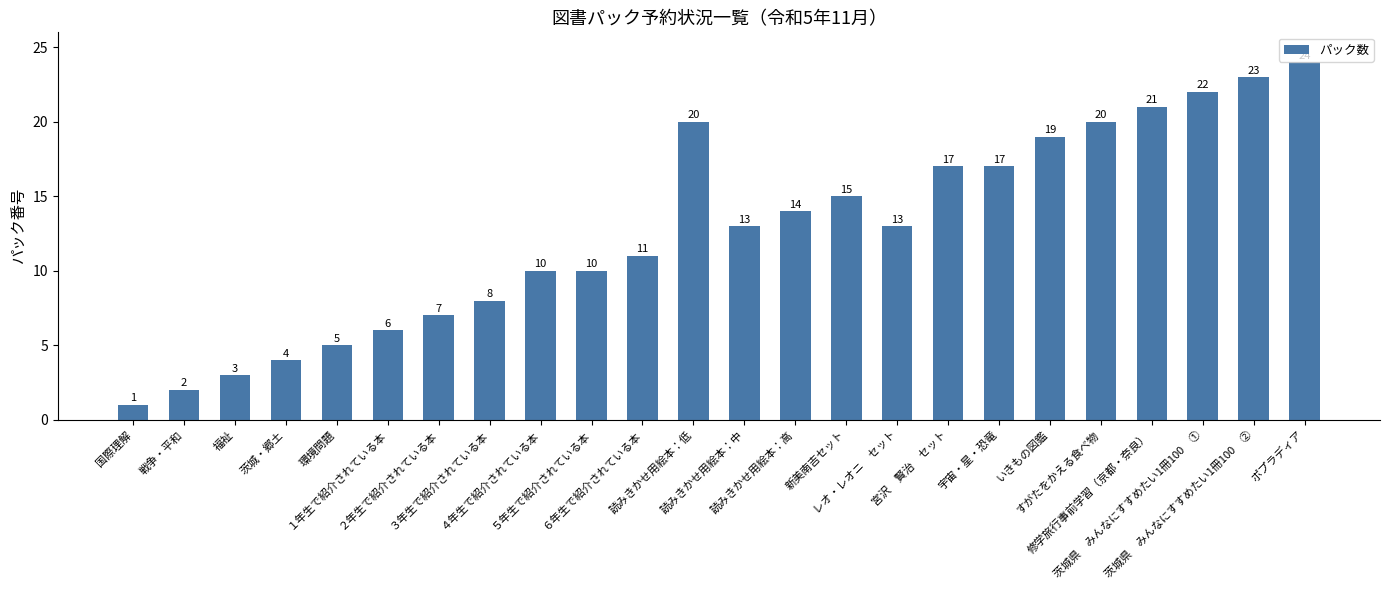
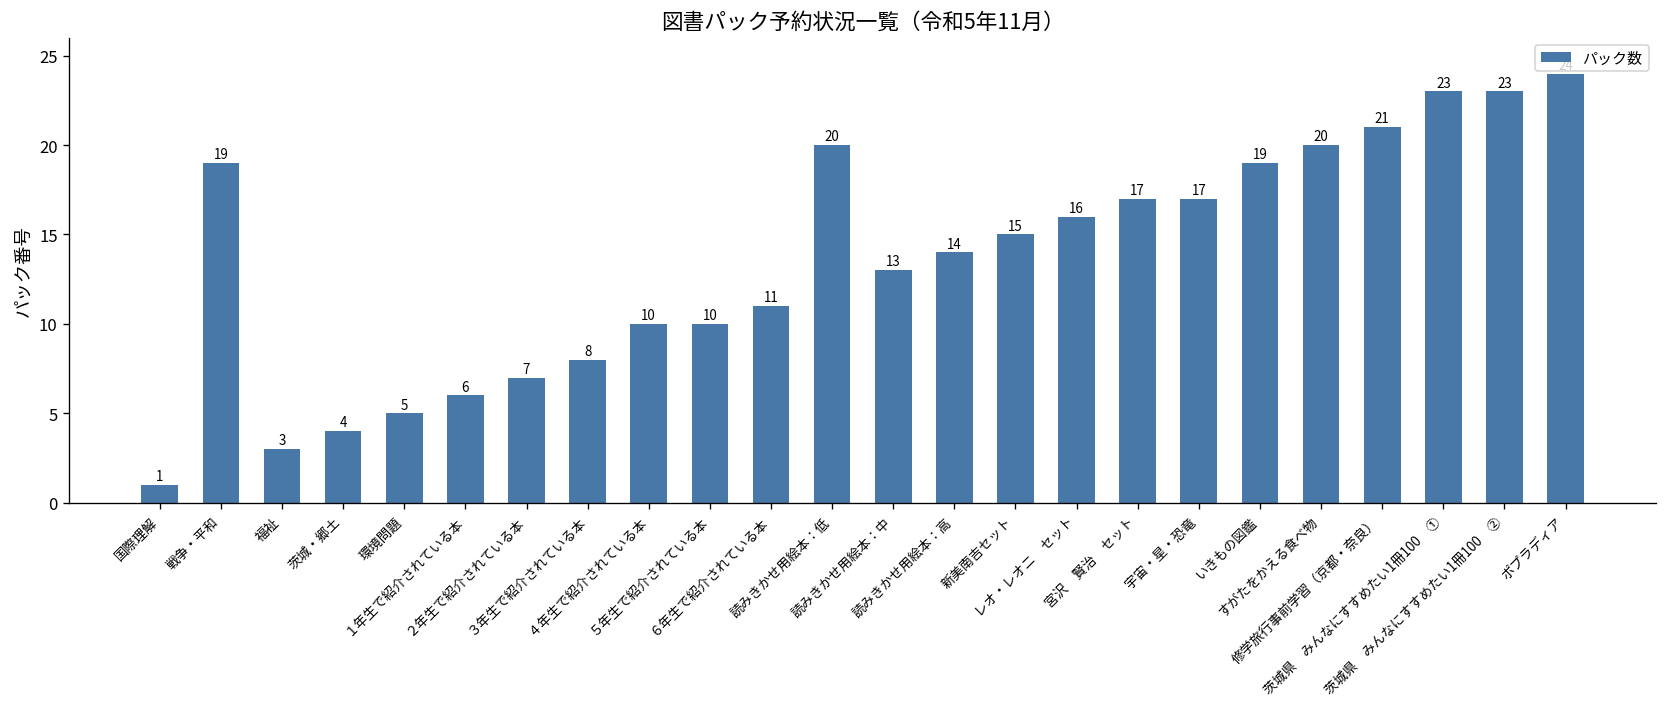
戦争・平和: 2 -> 19
レオ・レオニ セット: 13 -> 16
茨城県 みんなにすすめたい1冊100 ①: 22 -> 23
